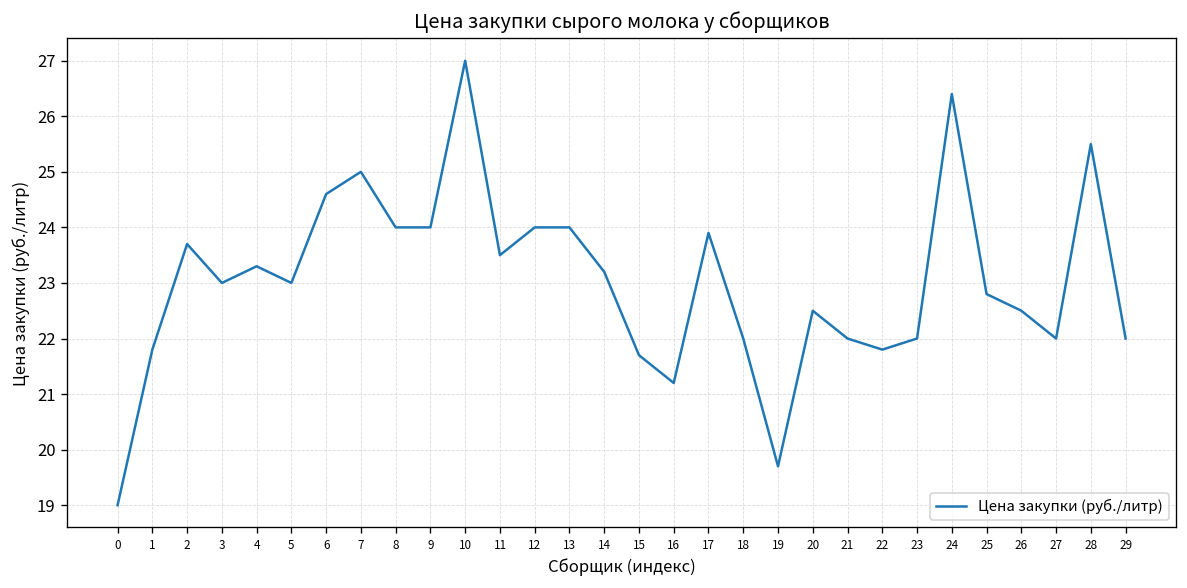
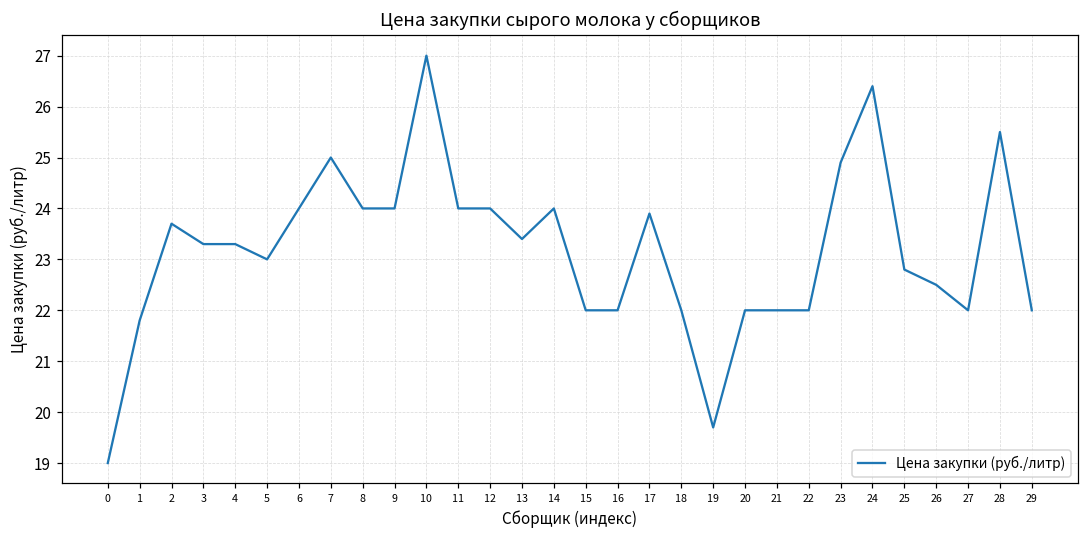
3: 23.0 -> 23.3
6: 24.6 -> 24.0
11: 23.5 -> 24.0
13: 24.0 -> 23.4
14: 23.2 -> 24.0
15: 21.7 -> 22.0
16: 21.2 -> 22.0
20: 22.5 -> 22.0
22: 21.8 -> 22.0
23: 22.0 -> 24.9
